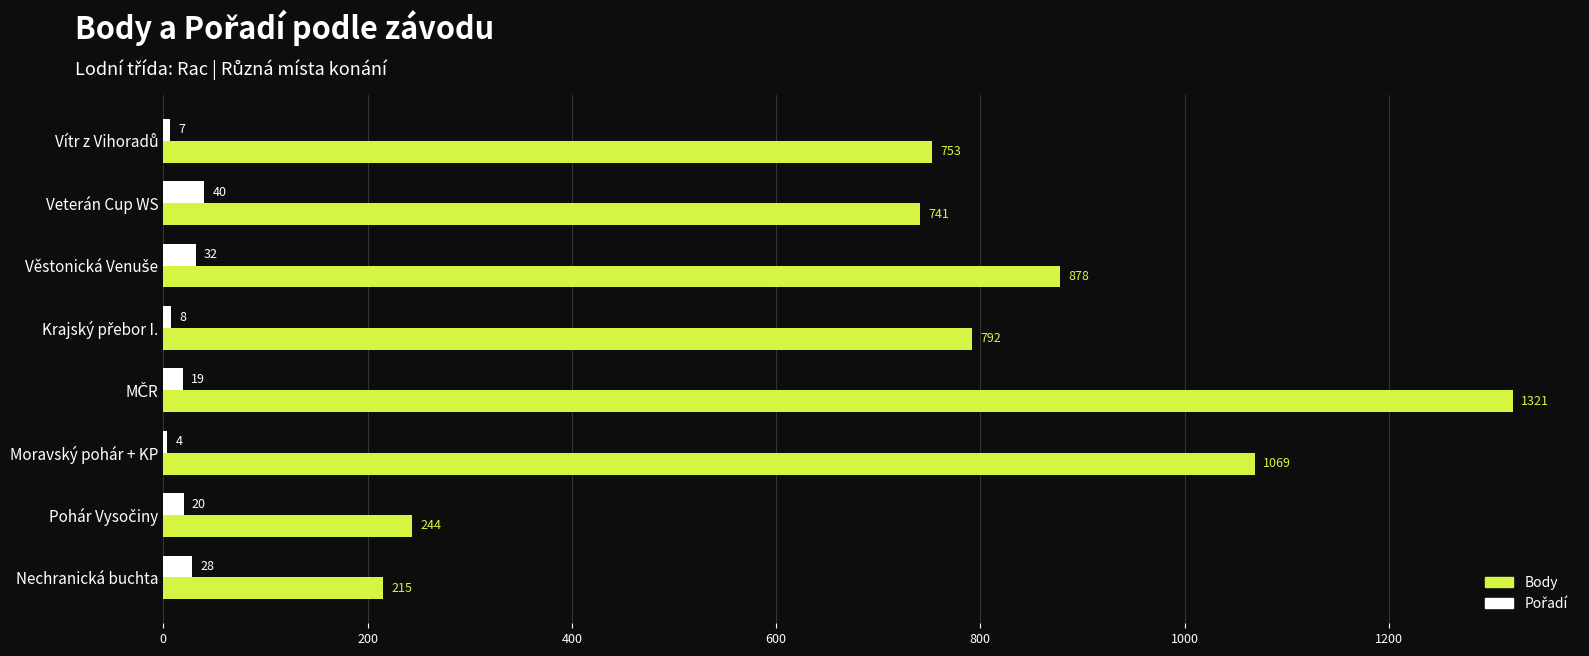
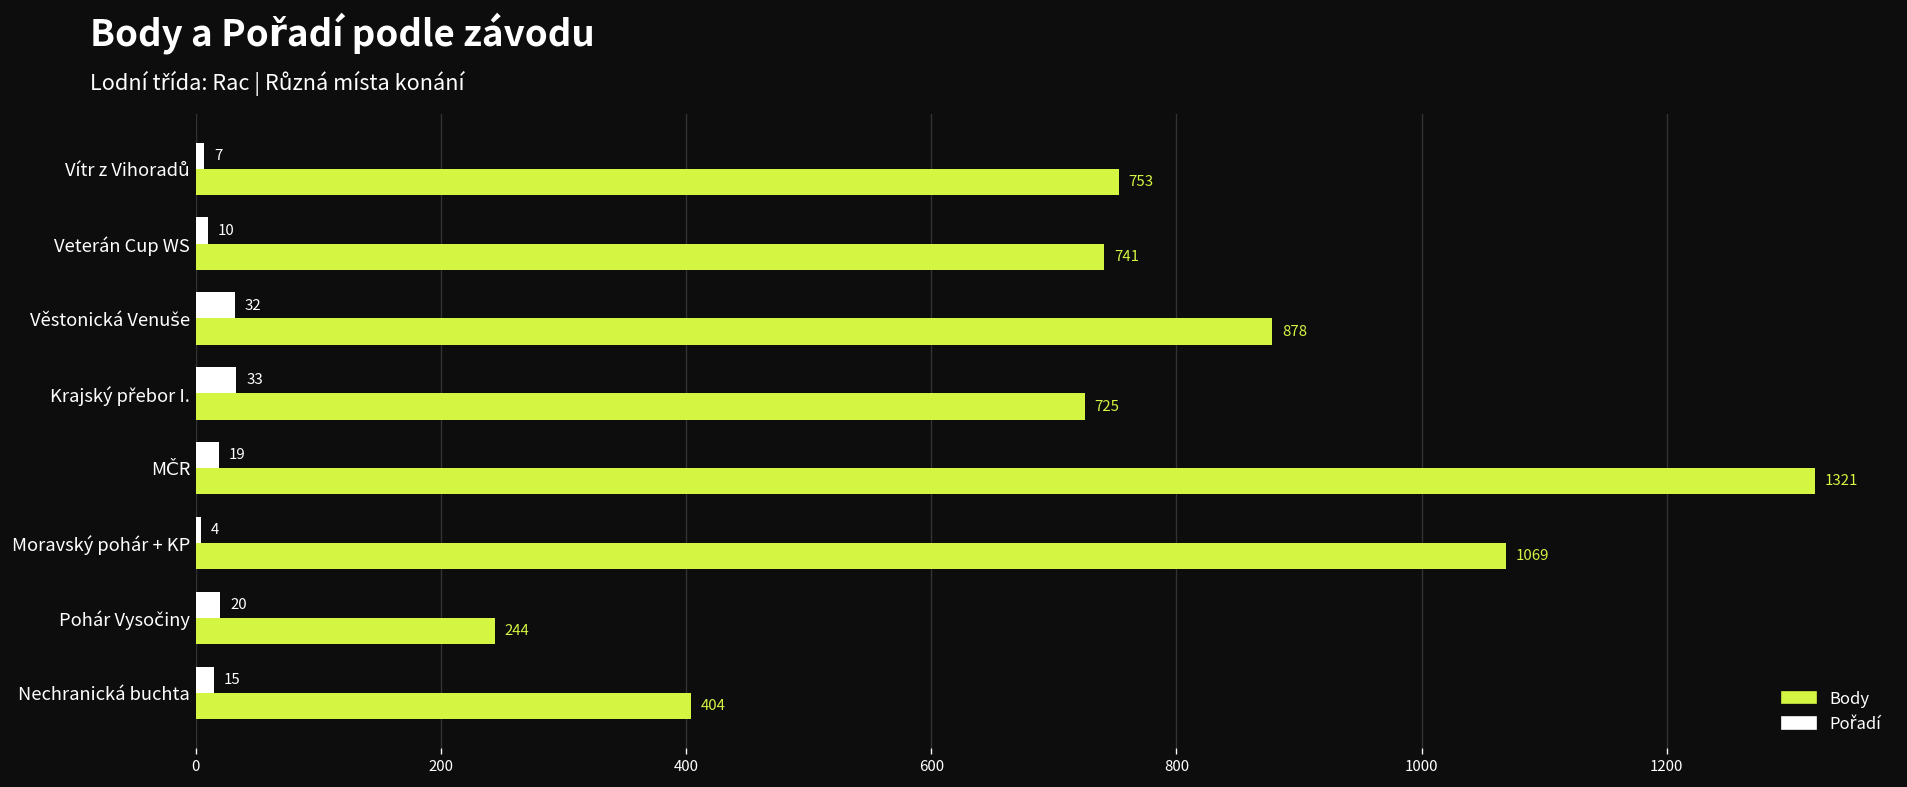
Pořadí, Veterán Cup WS: 40 -> 10
Pořadí, Krajský přebor I.: 8 -> 33
Body, Krajský přebor I.: 792 -> 725
Pořadí, Nechranická buchta: 28 -> 15
Body, Nechranická buchta: 215 -> 404
